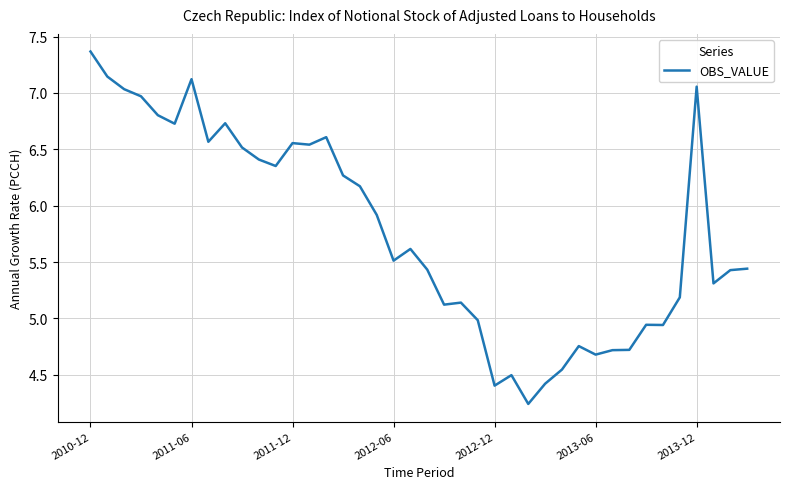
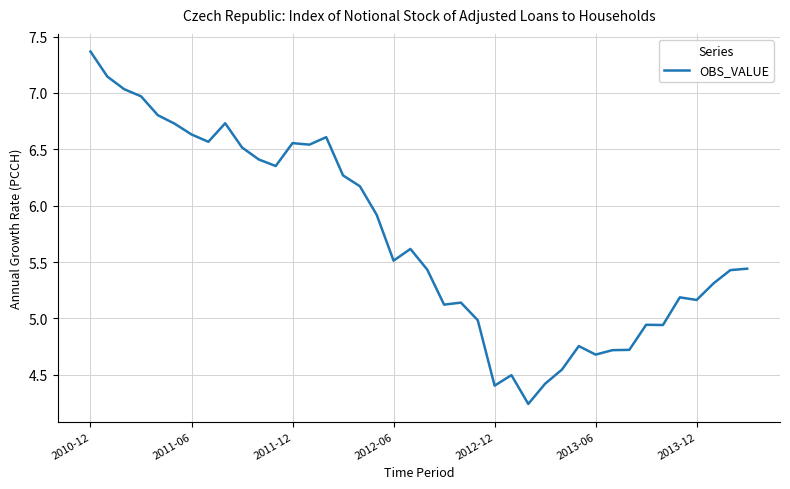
2011-06: 7.12 -> 6.63
2013-12: 7.06 -> 5.16
